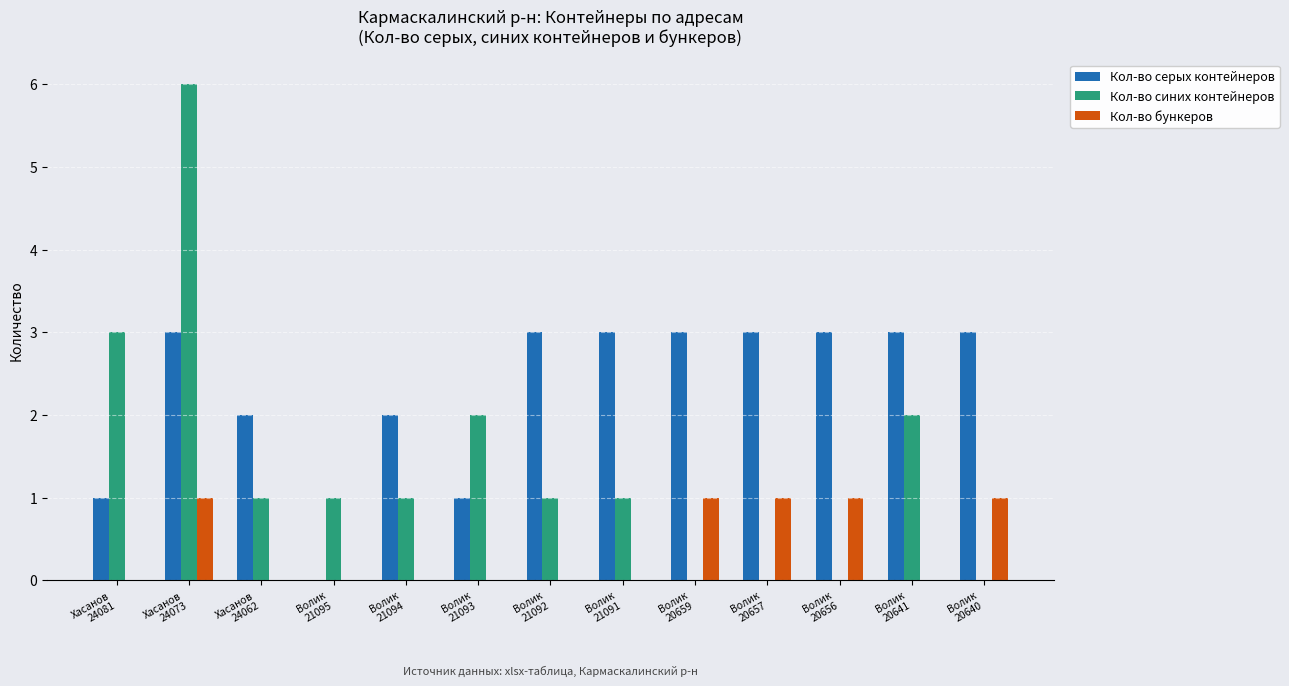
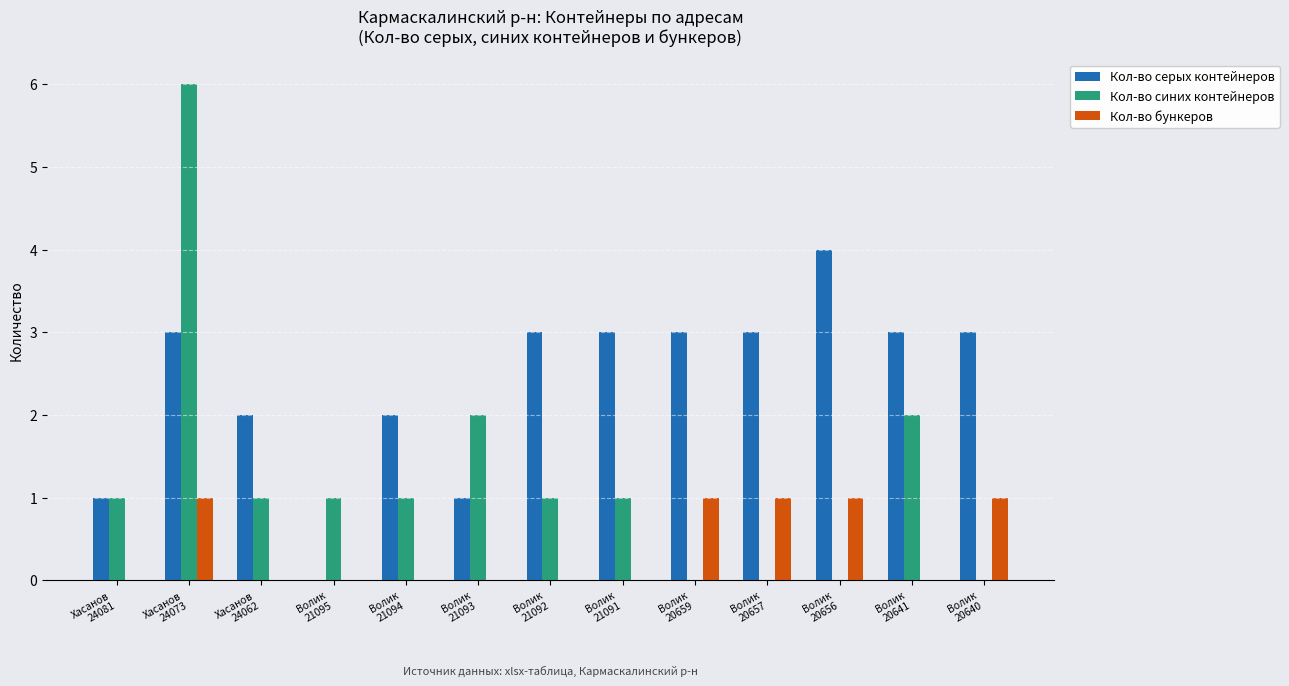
Кол-во синих контейнеров, Хасанов 24081: 3 -> 1
Кол-во серых контейнеров, Волик 20656: 3 -> 4
